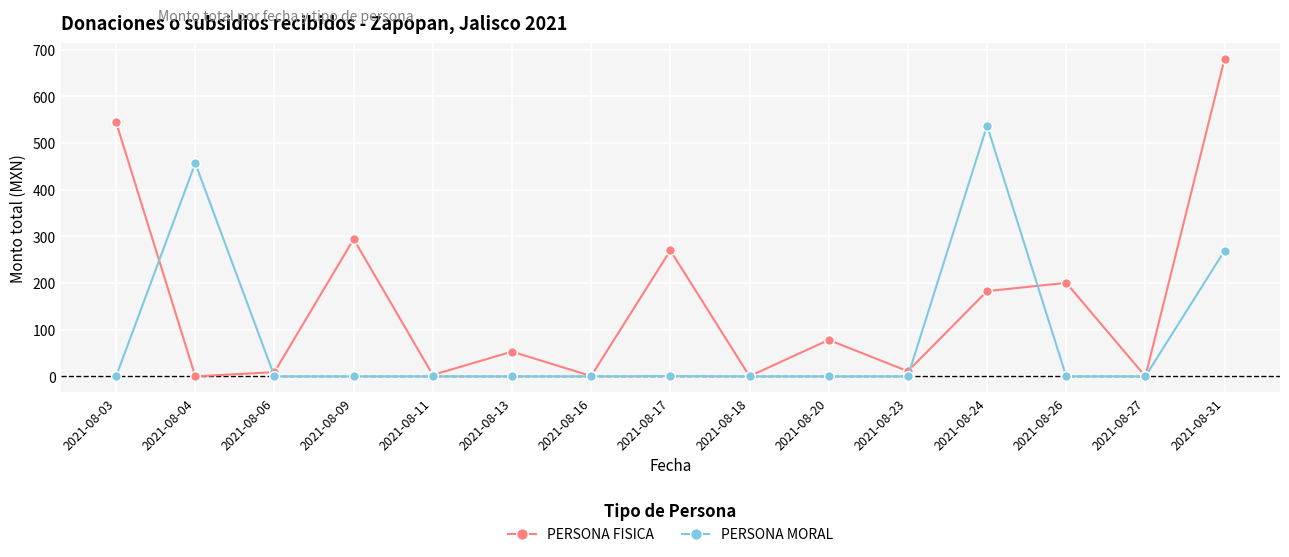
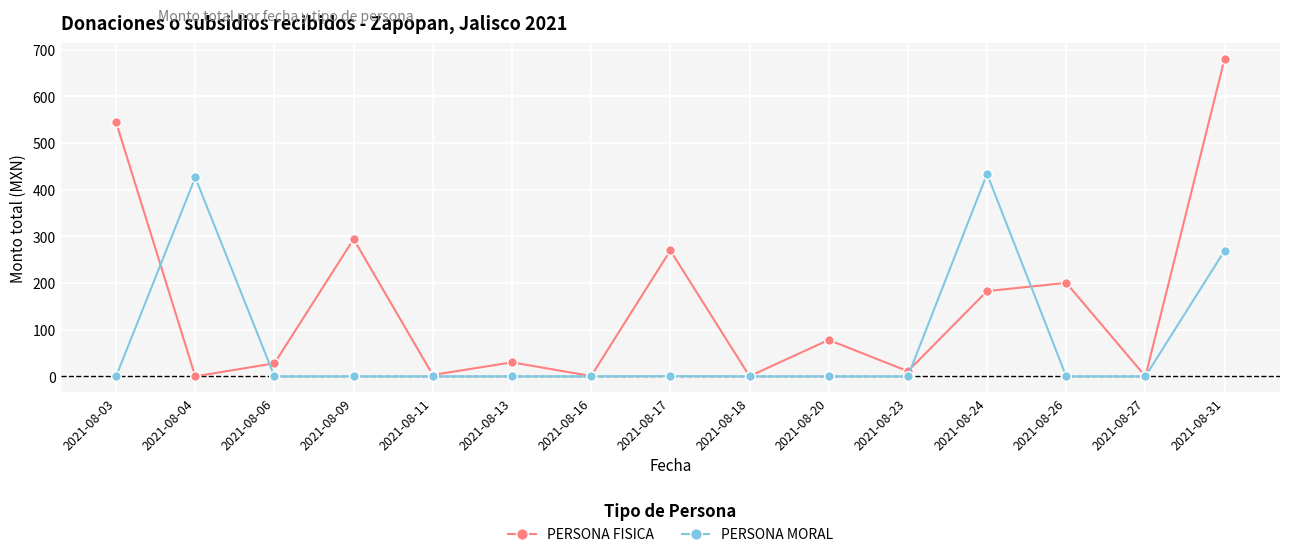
PERSONA MORAL, 2021-08-04: 460 -> 430
PERSONA FISICA, 2021-08-06: 10 -> 30
PERSONA FISICA, 2021-08-13: 50 -> 30
PERSONA MORAL, 2021-08-24: 540 -> 430
